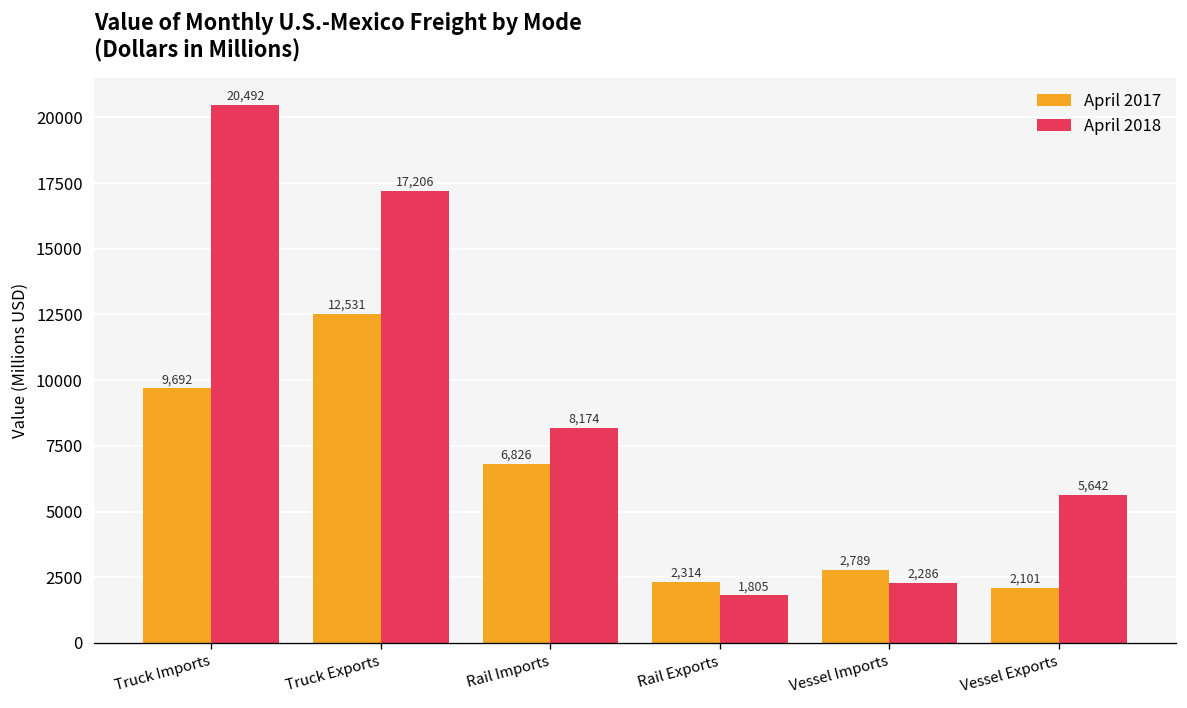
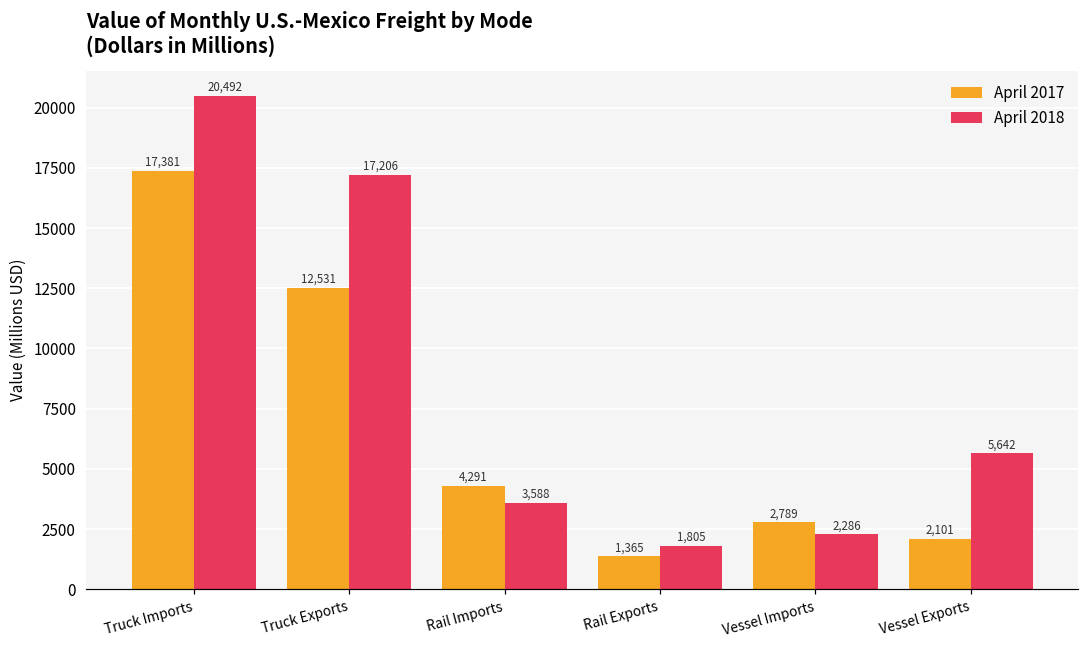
April 2017, Truck Imports: 9,692 -> 17,381
April 2017, Rail Imports: 6,826 -> 4,291
April 2018, Rail Imports: 8,174 -> 3,588
April 2017, Rail Exports: 2,314 -> 1,365
